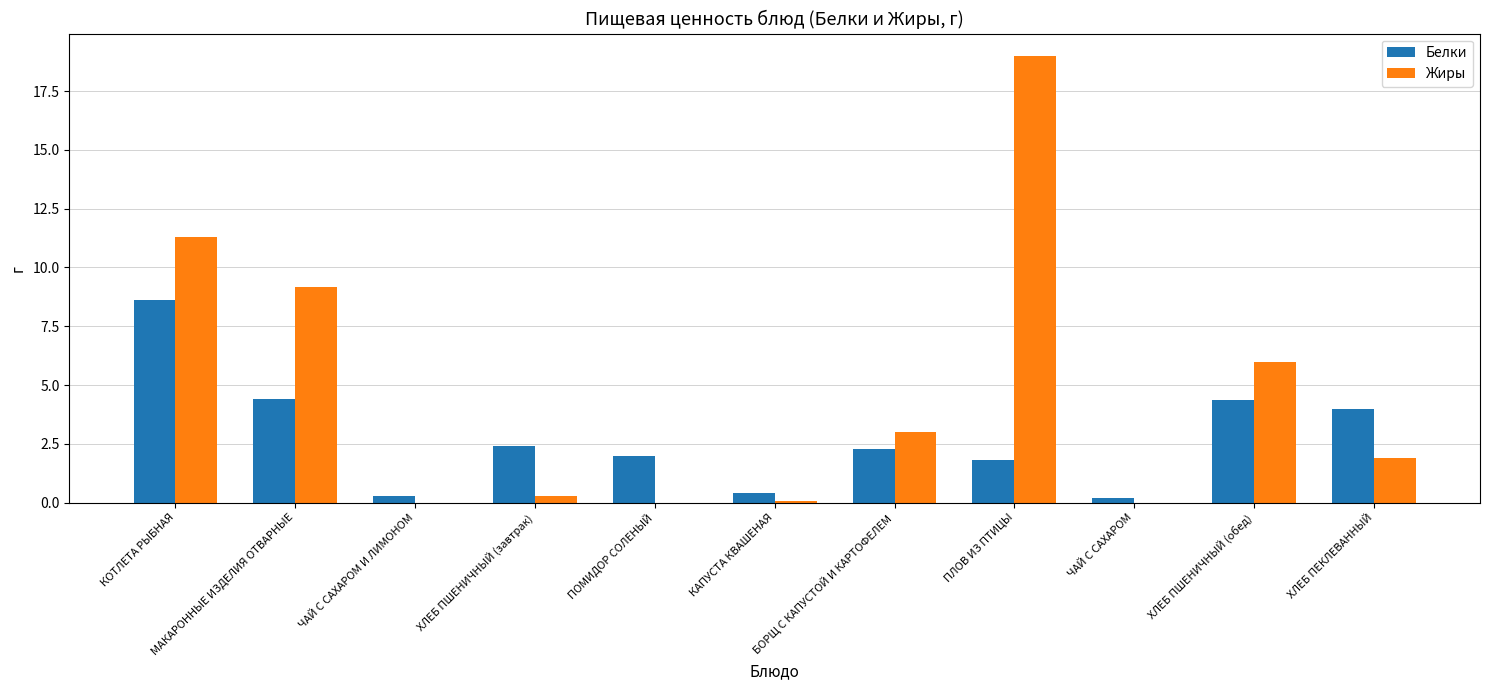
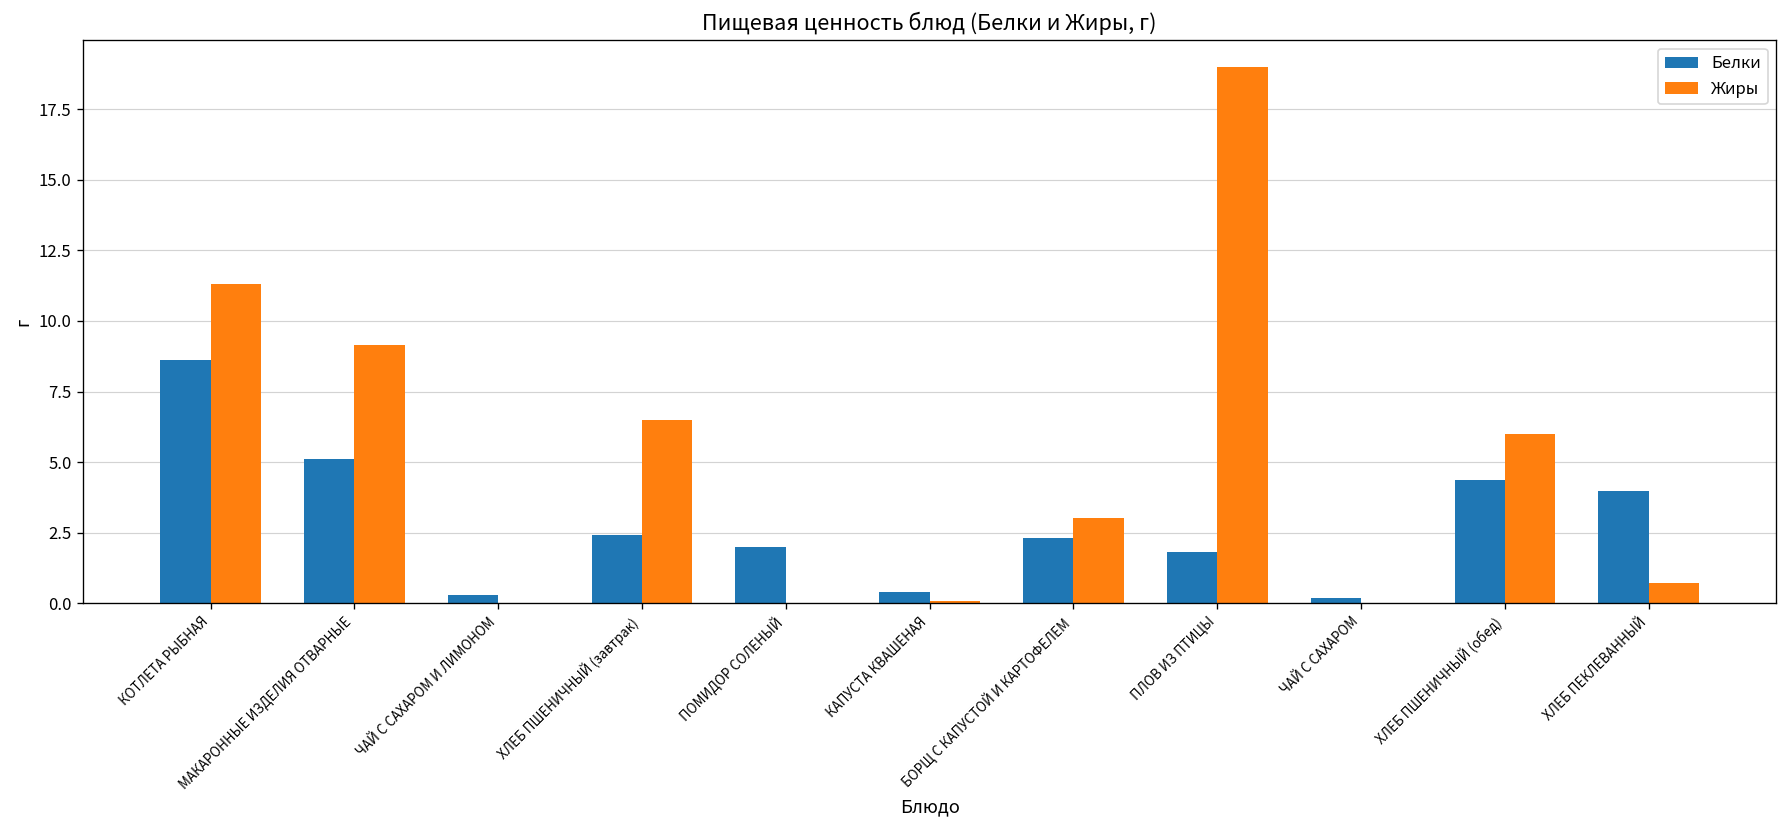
Белки, МАКАРОННЫЕ ИЗДЕЛИЯ ОТВАРНЫЕ: 4.4 -> 5.1
Жиры, ХЛЕБ ПШЕНИЧНЫЙ (завтрак): 0.3 -> 6.5
Жиры, ХЛЕБ ПЕКЛЕВАННЫЙ: 1.9 -> 0.7
